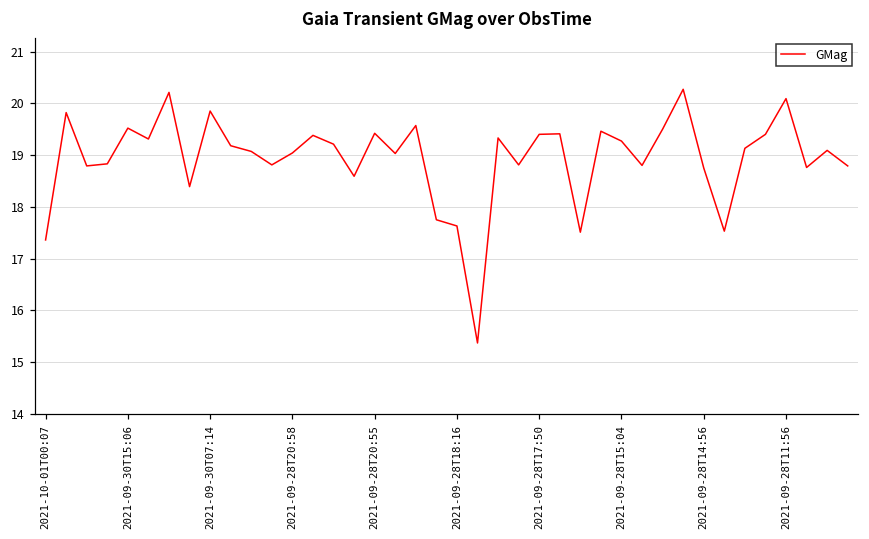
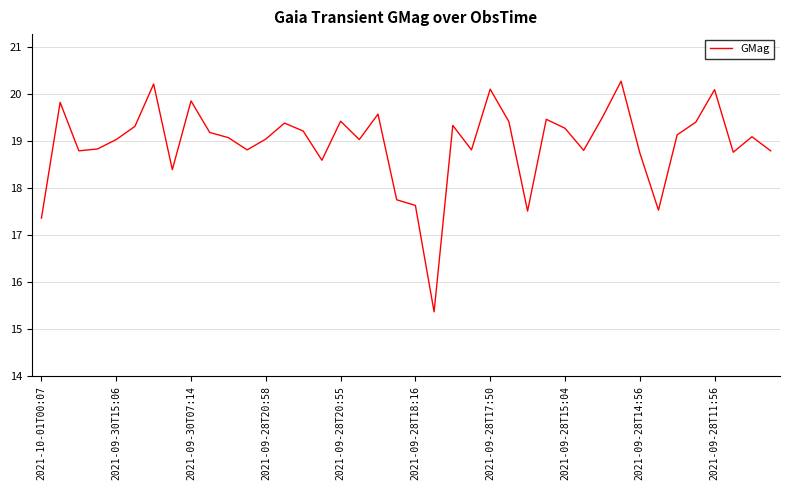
2021-09-30T15:06: 19.5 -> 19.0
2021-09-28T17:50: 19.4 -> 20.1
